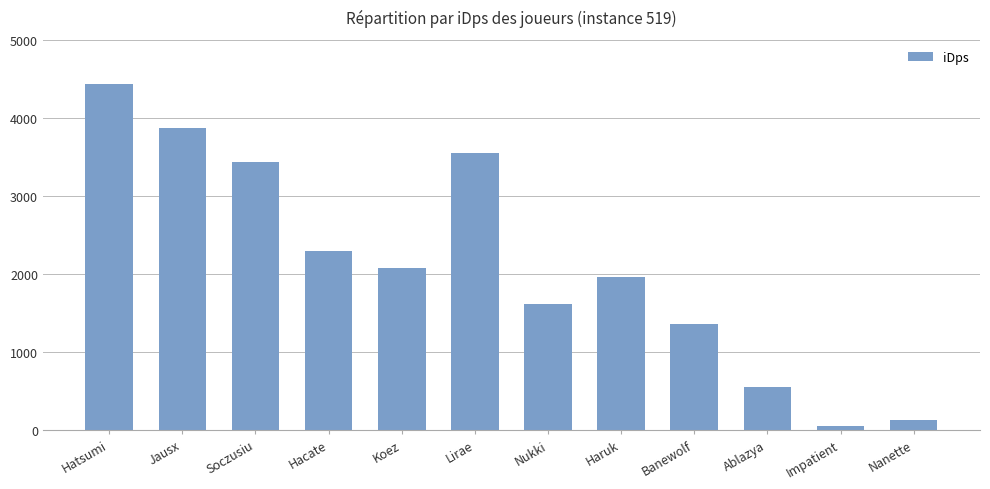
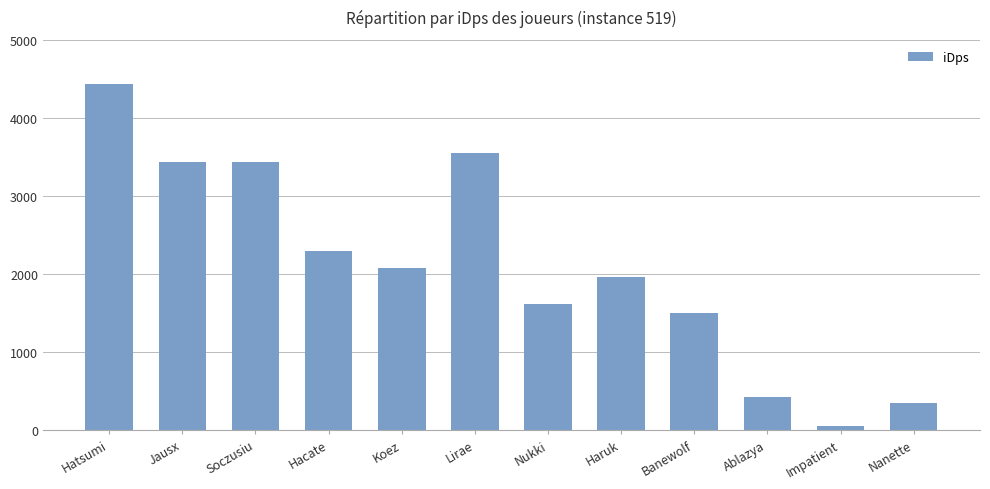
Jausx: 3900 -> 3400
Banewolf: 1400 -> 1500
Ablazya: 600 -> 400
Nanette: 100 -> 300
